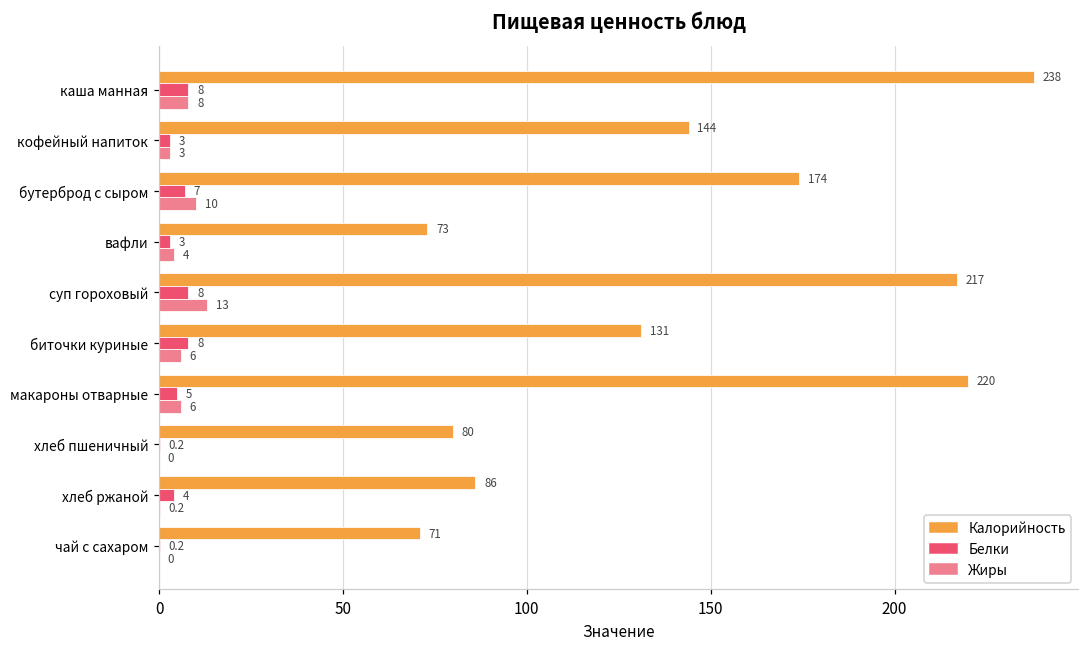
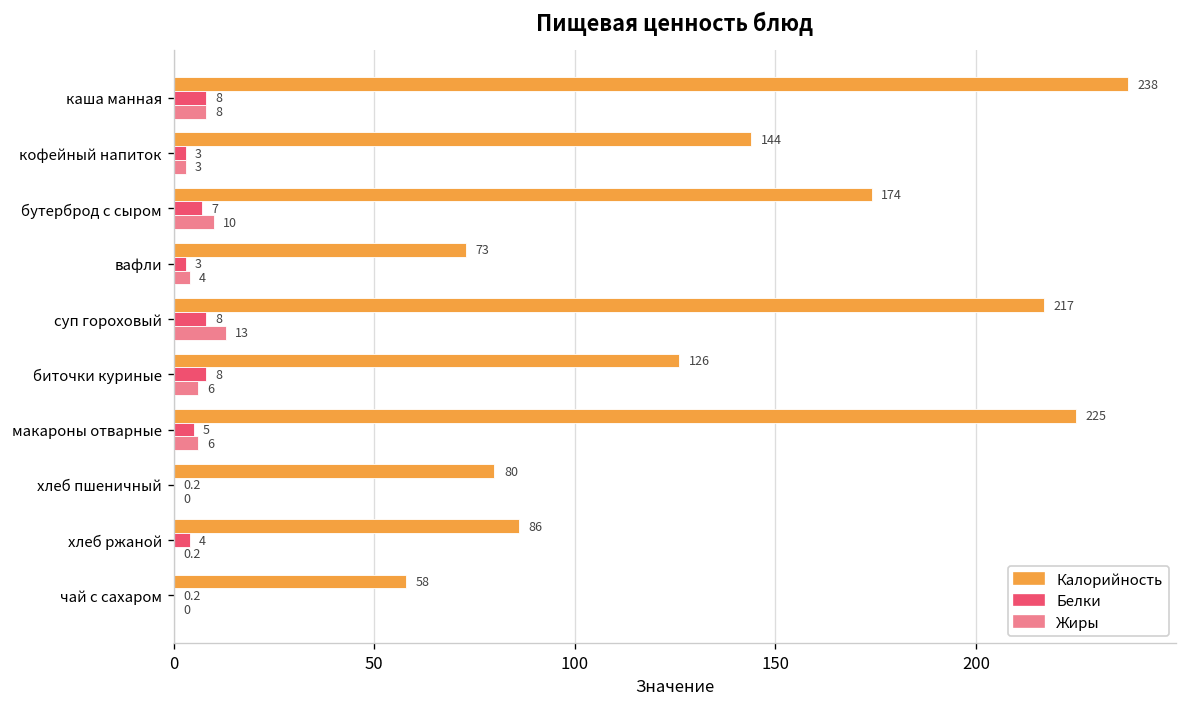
Калорийность, биточки куриные: 131 -> 126
Калорийность, макароны отварные: 220 -> 225
Калорийность, чай с сахаром: 71 -> 58
